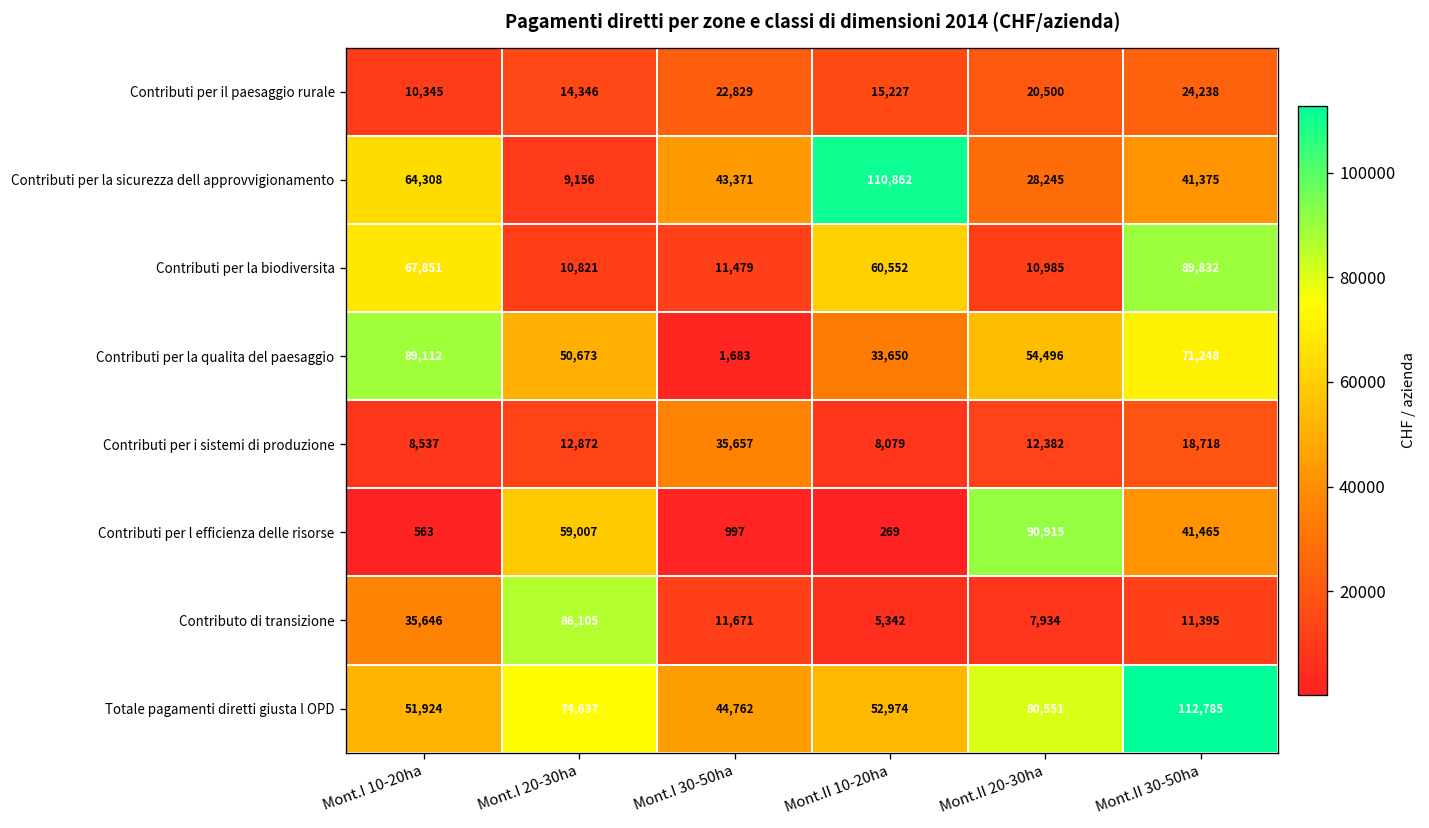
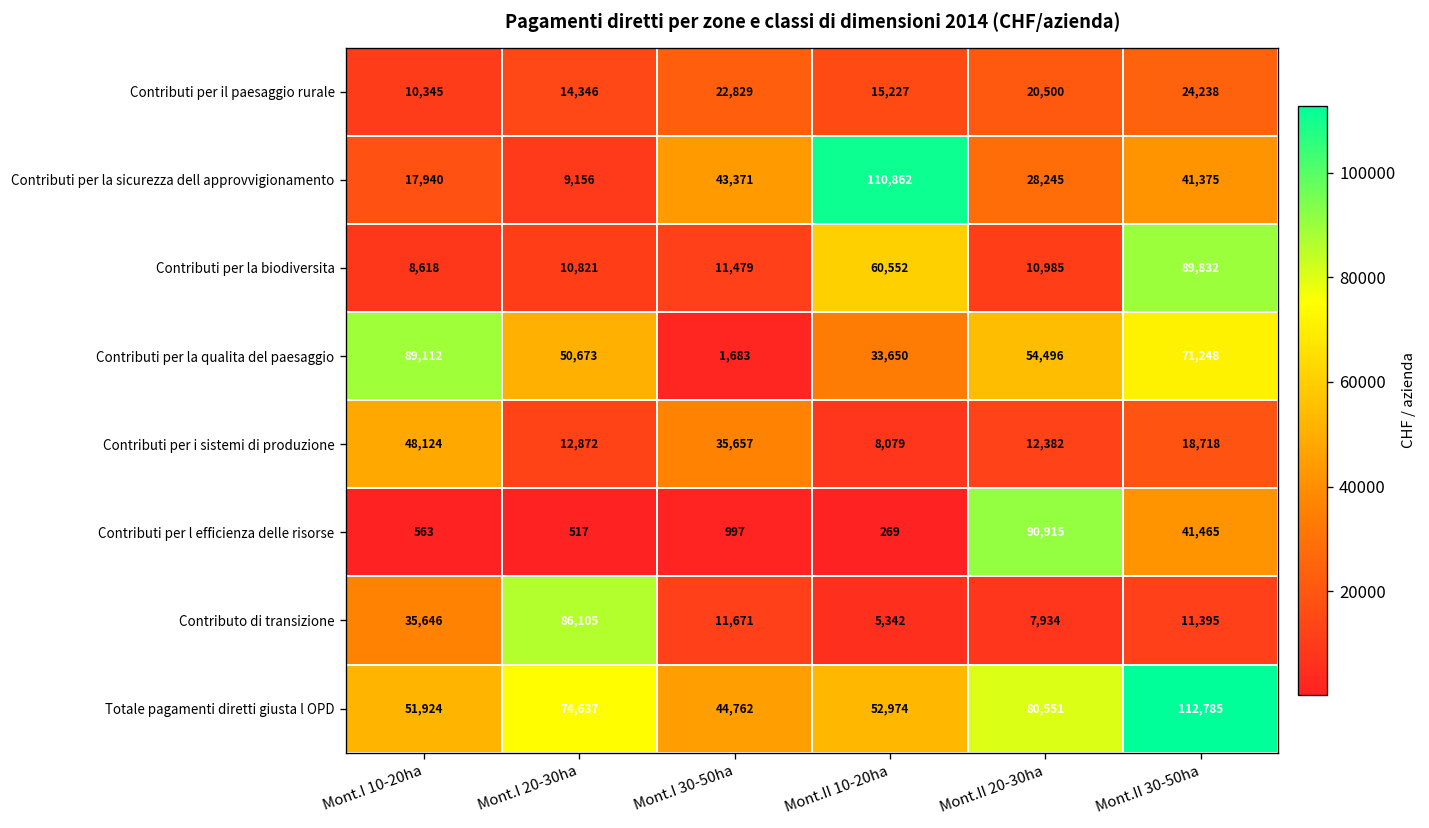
Contributi per la sicurezza dell approvvigionamento, Mont.I 10-20ha: 64,308 -> 17,940
Contributi per la biodiversita, Mont.I 10-20ha: 67,851 -> 8,618
Contributi per i sistemi di produzione, Mont.I 10-20ha: 8,537 -> 48,124
Contributi per l efficienza delle risorse, Mont.I 20-30ha: 59,007 -> 517
